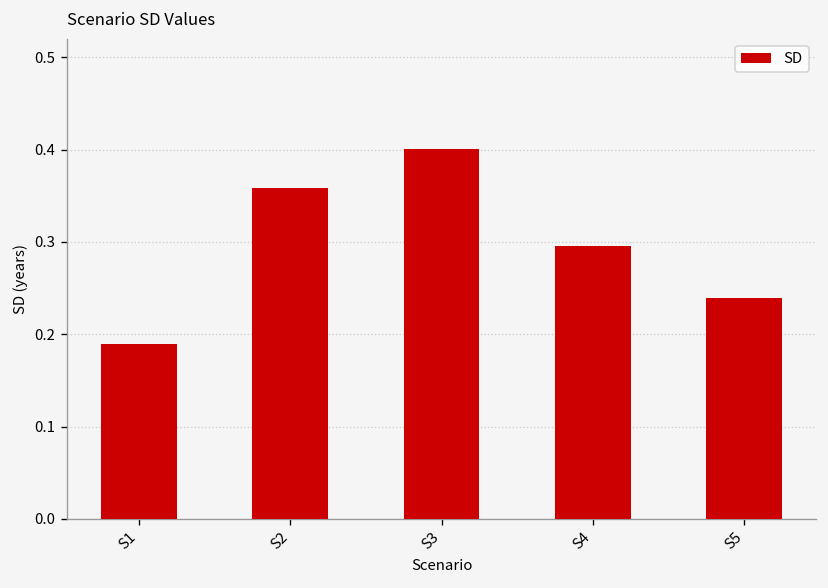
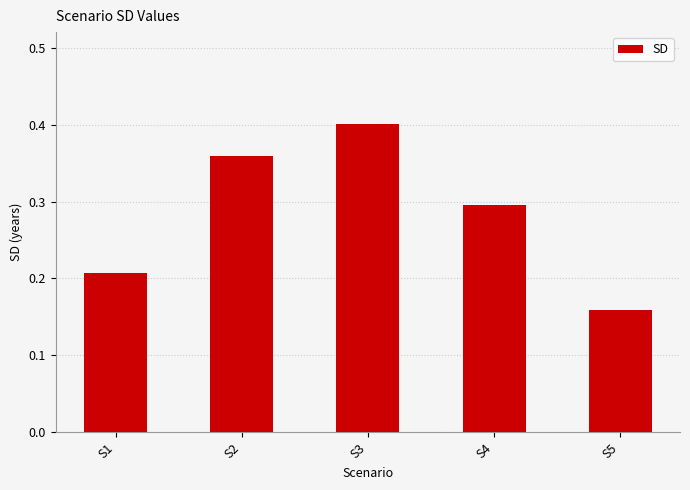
S1: 0.19 -> 0.21
S5: 0.24 -> 0.16
